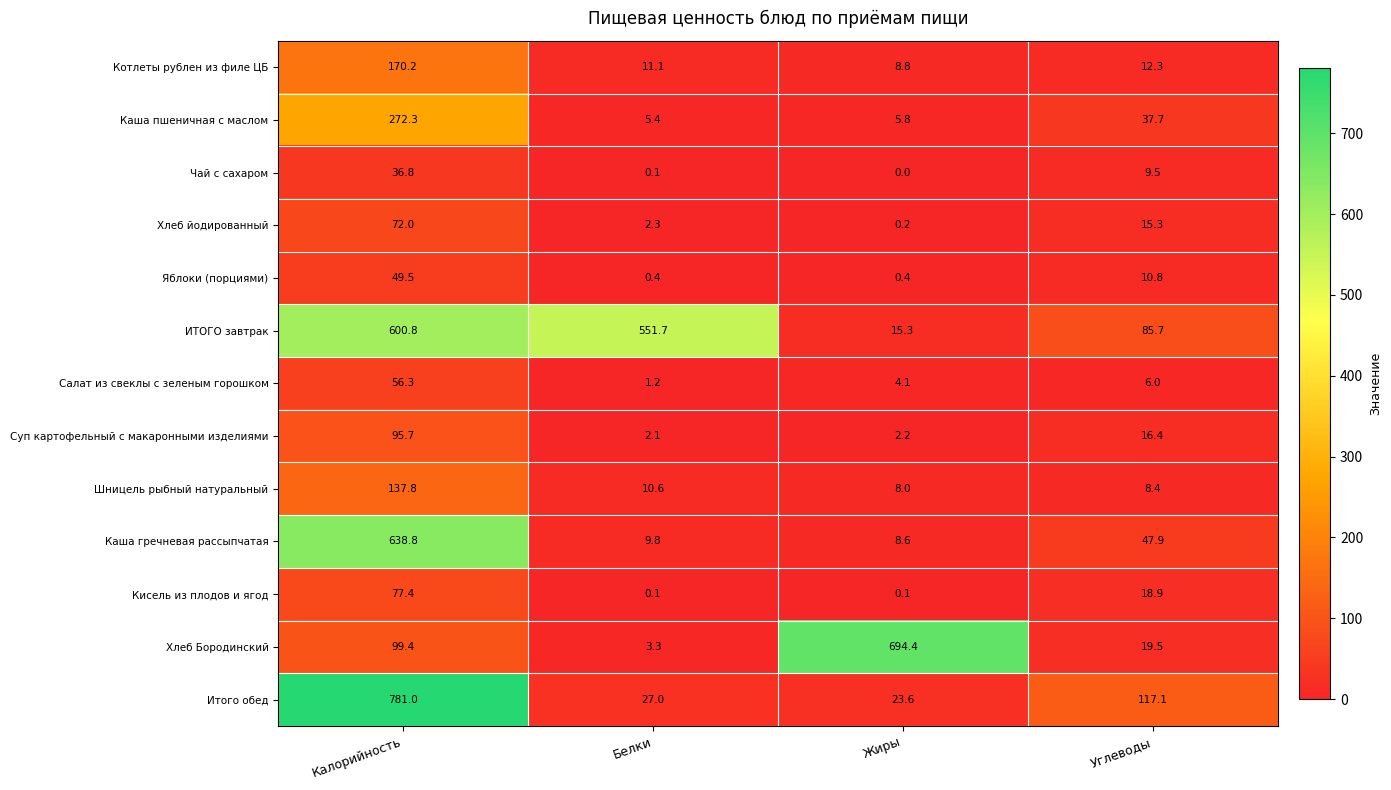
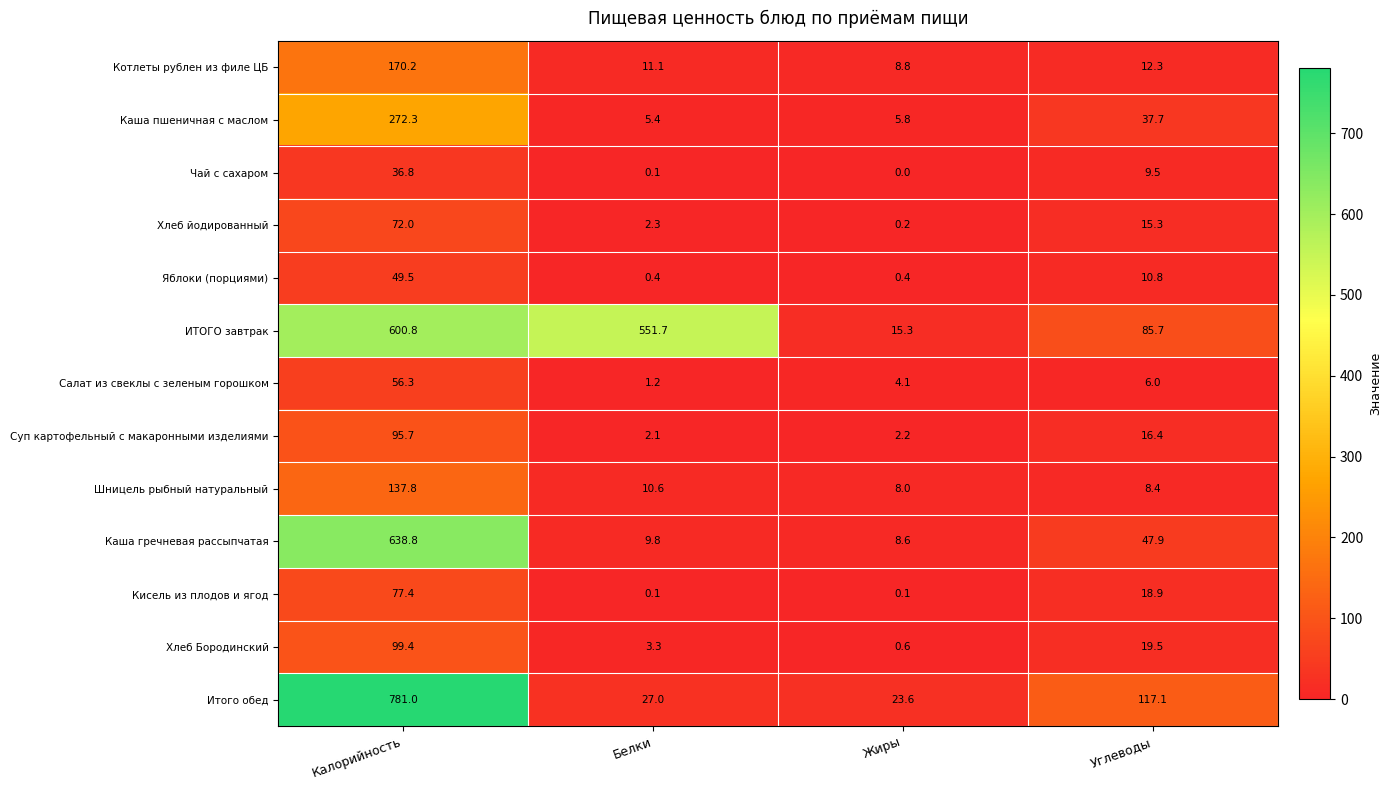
Хлеб Бородинский, Жиры: 694.4 -> 0.6
